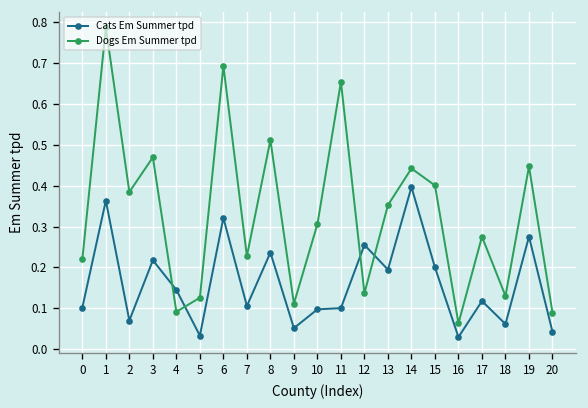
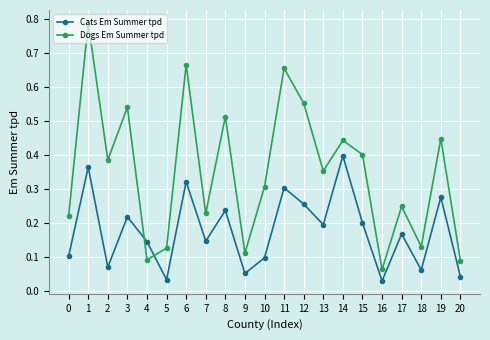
Dogs Em Summer tpd, 3: 0.47 -> 0.54
Dogs Em Summer tpd, 6: 0.69 -> 0.66
Cats Em Summer tpd, 7: 0.11 -> 0.15
Cats Em Summer tpd, 11: 0.10 -> 0.30
Dogs Em Summer tpd, 12: 0.14 -> 0.55
Cats Em Summer tpd, 17: 0.12 -> 0.17
Dogs Em Summer tpd, 17: 0.28 -> 0.25
